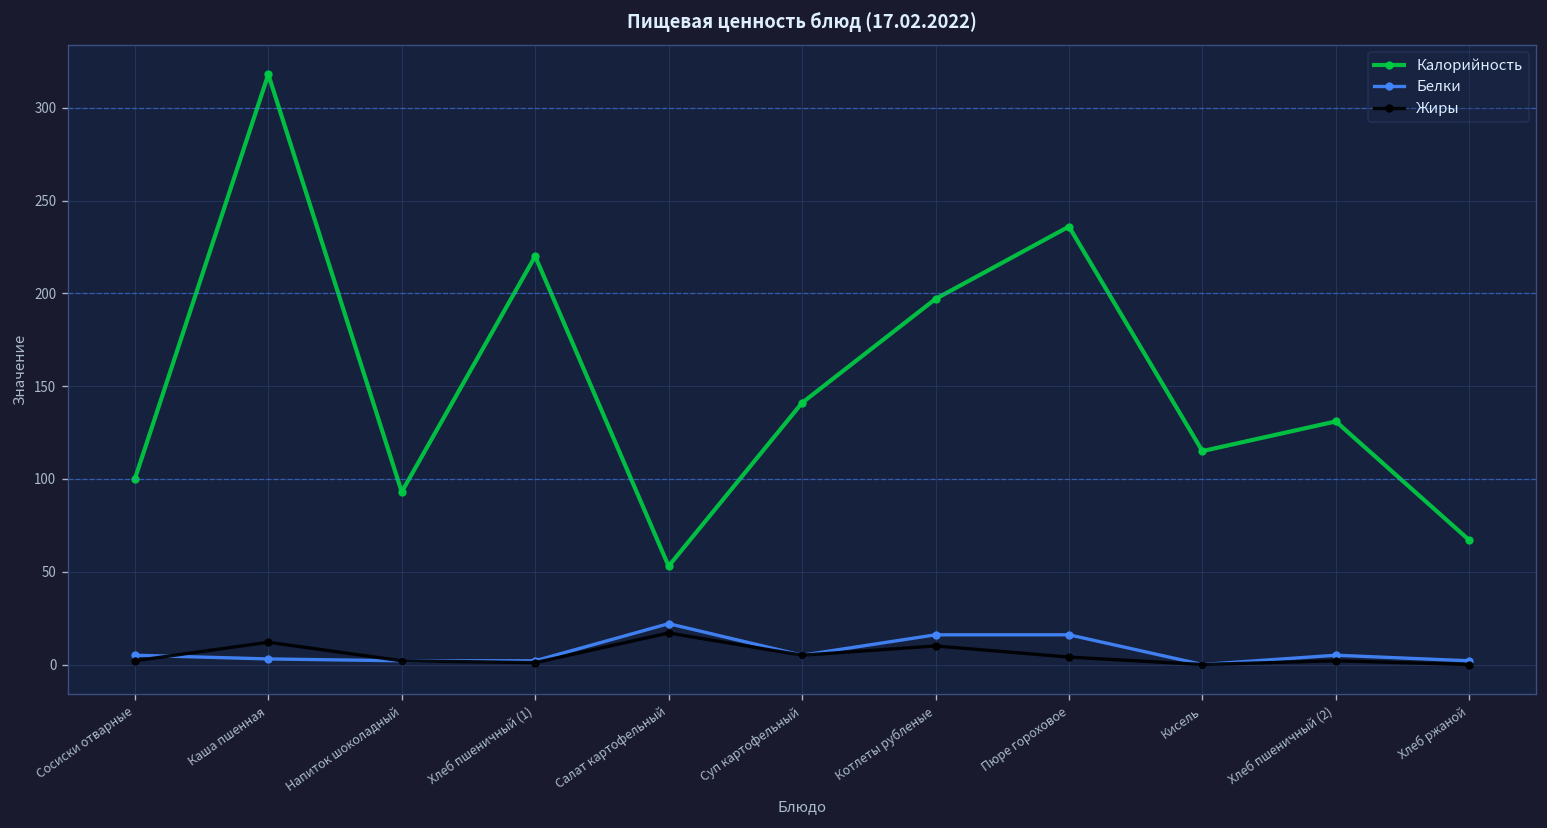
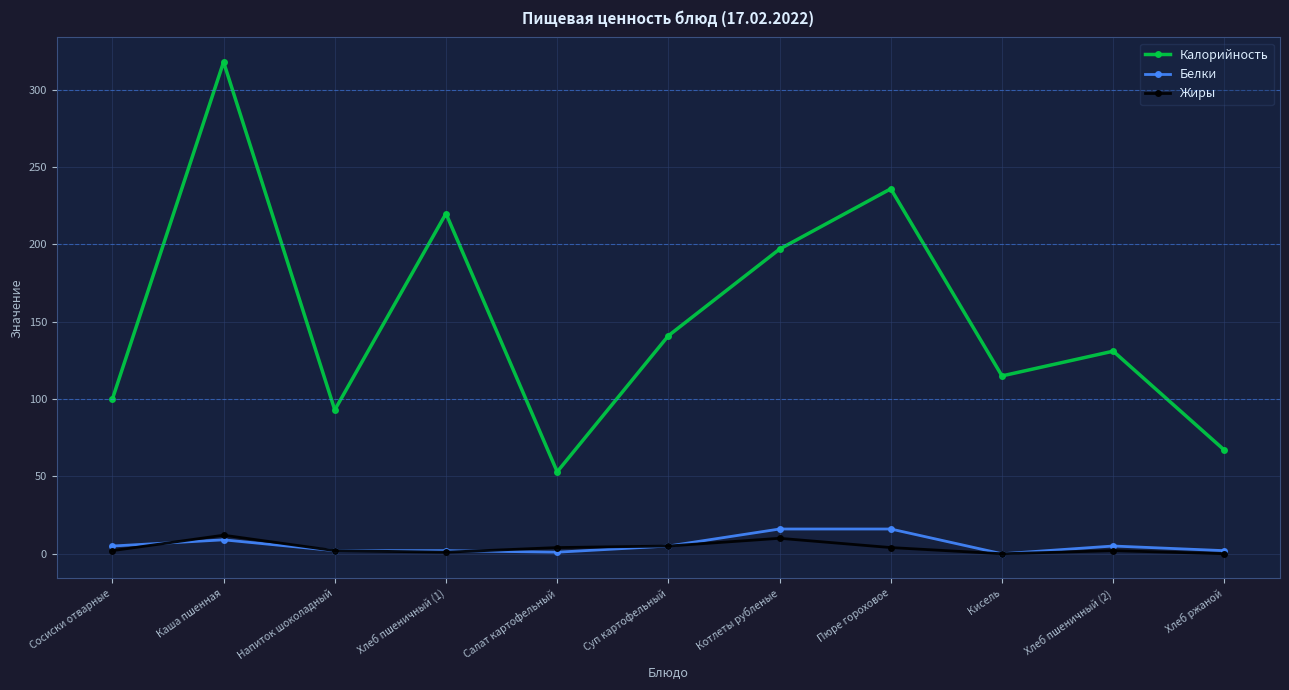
Белки, Каша пшенная: 3 -> 9
Белки, Салат картофельный: 22 -> 1
Жиры, Салат картофельный: 17 -> 4
